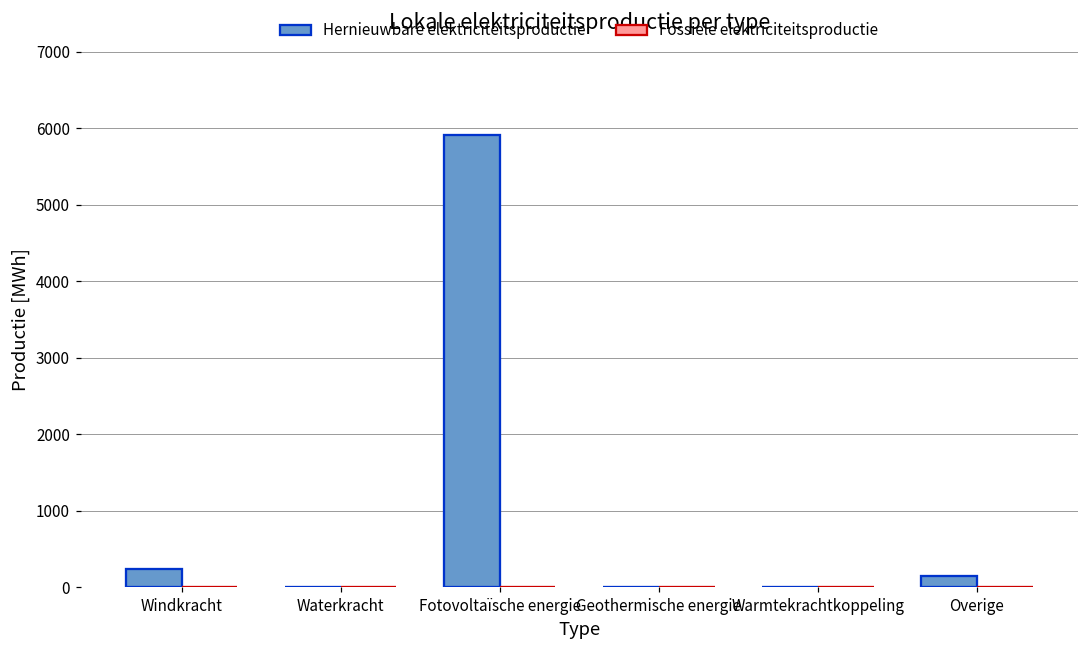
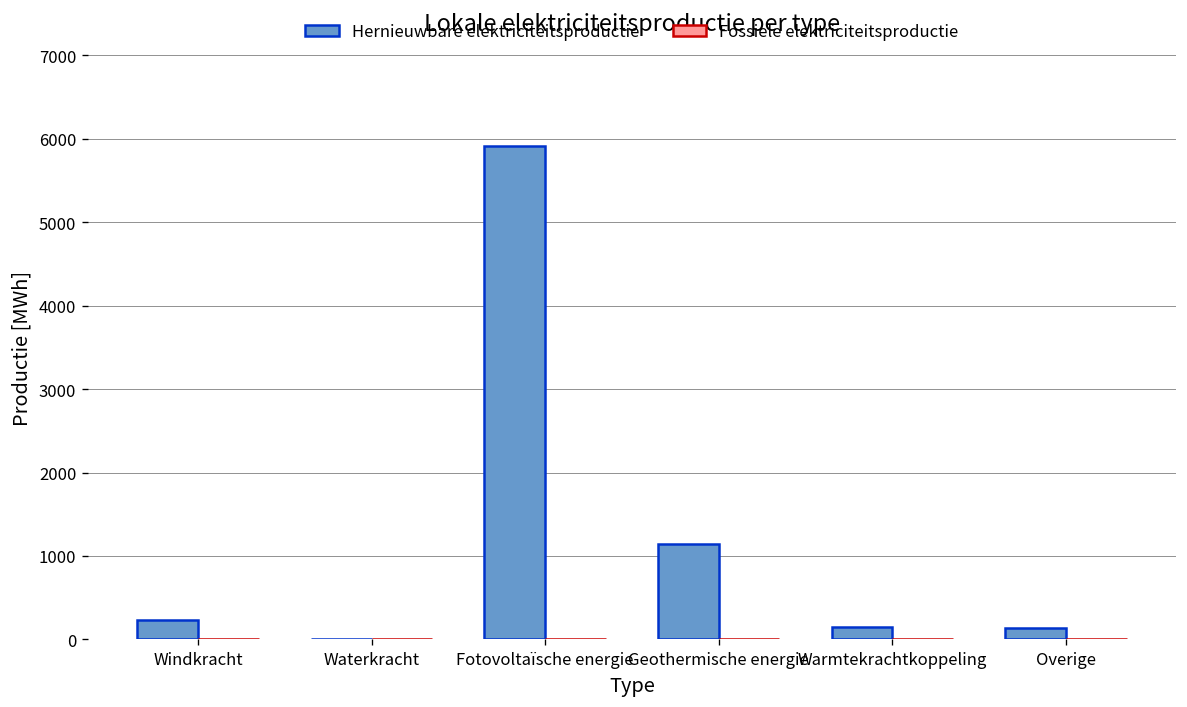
Hernieuwbare elektriciteitsproductie, Geothermische energie: 0 -> 1100
Hernieuwbare elektriciteitsproductie, Warmtekrachtkoppeling: 0 -> 100
